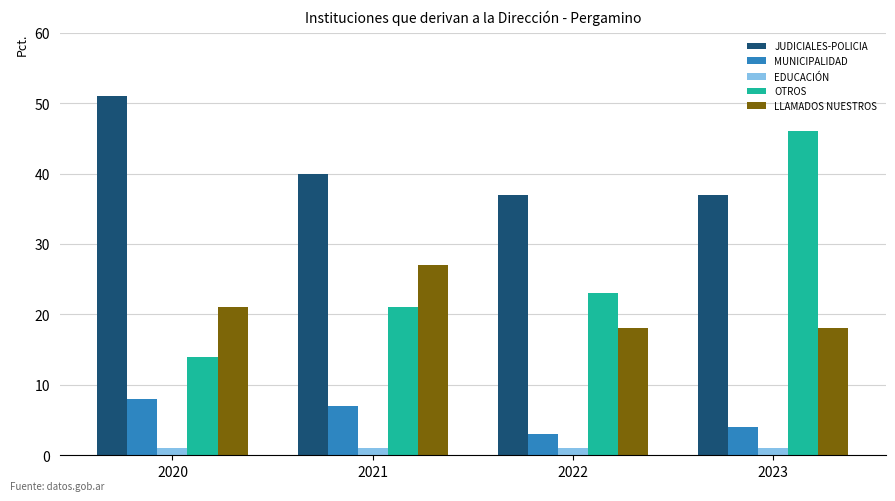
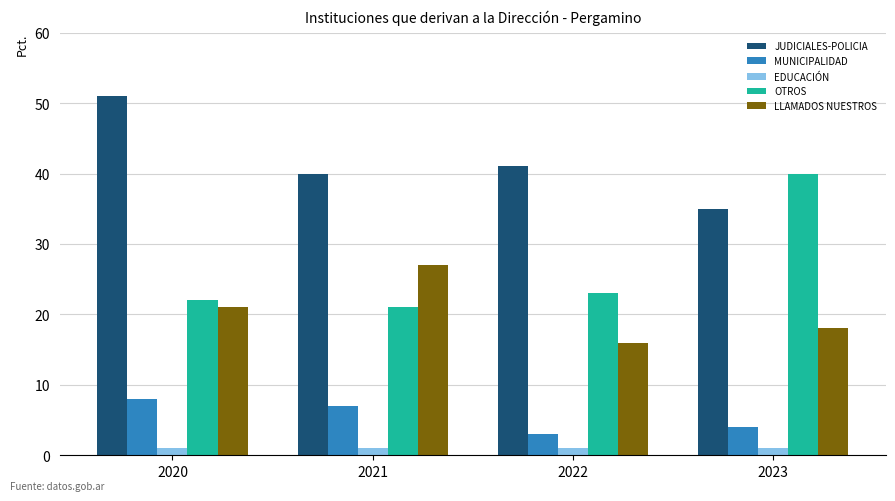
OTROS, 2020: 14 -> 22
JUDICIALES-POLICIA, 2022: 37 -> 41
LLAMADOS NUESTROS, 2022: 18 -> 16
JUDICIALES-POLICIA, 2023: 37 -> 35
OTROS, 2023: 46 -> 40
